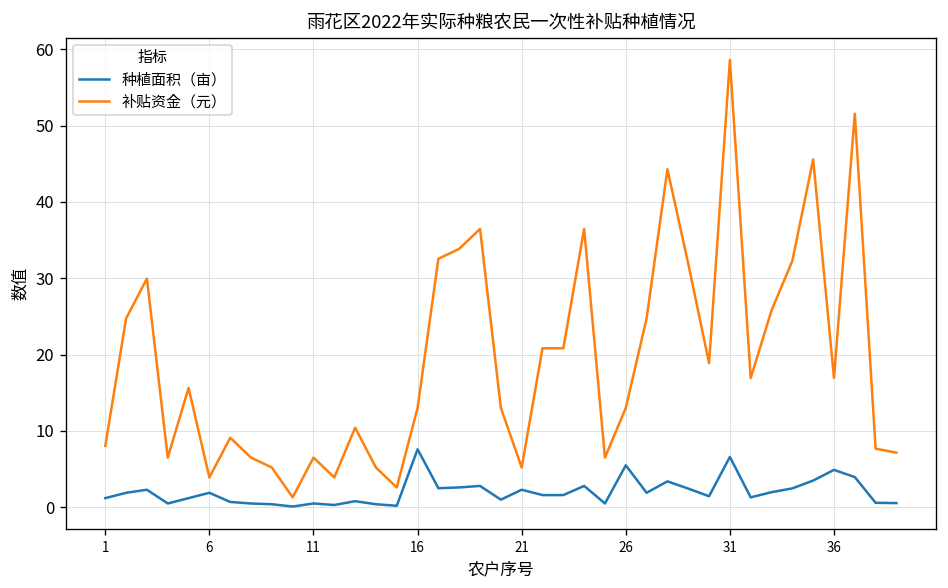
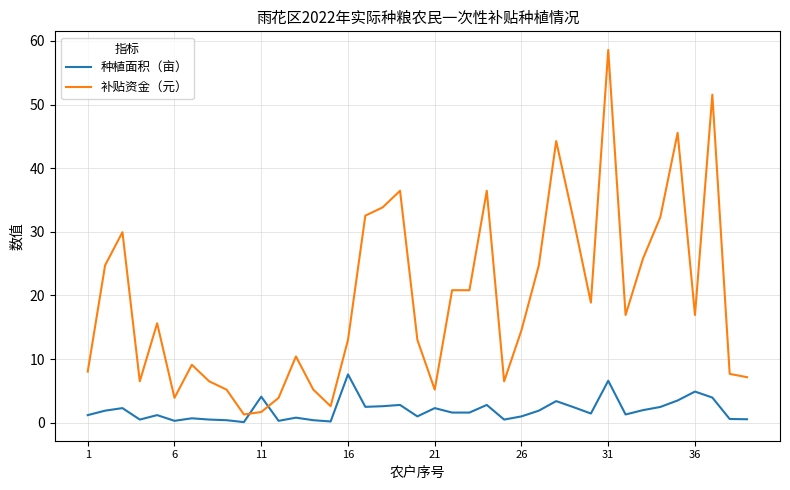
种植面积（亩）, 6: 2 -> 0
种植面积（亩）, 11: 1 -> 4
补贴资金（元）, 11: 7 -> 2
种植面积（亩）, 26: 6 -> 1
补贴资金（元）, 26: 13 -> 15
